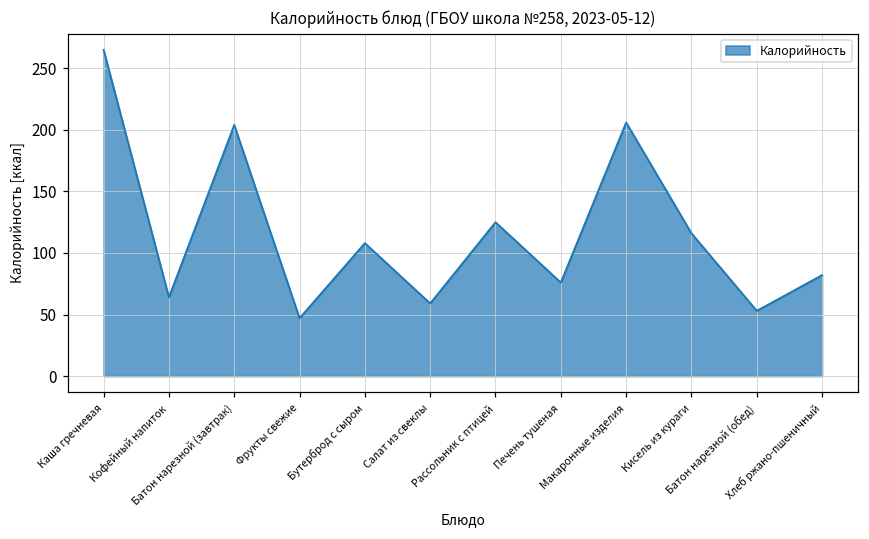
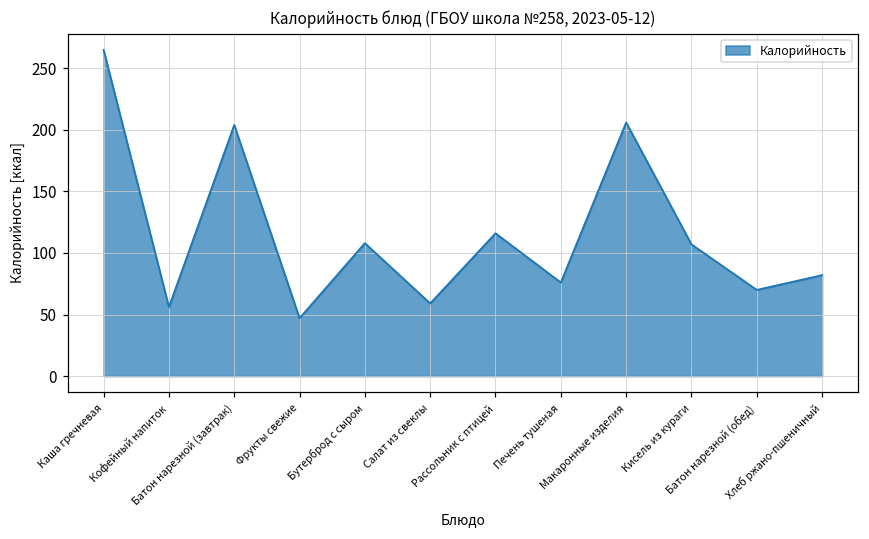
Кофейный напиток: 64 -> 56
Рассольник с птицей: 125 -> 116
Кисель из кураги: 116 -> 107
Батон нарезной (обед): 53 -> 70
